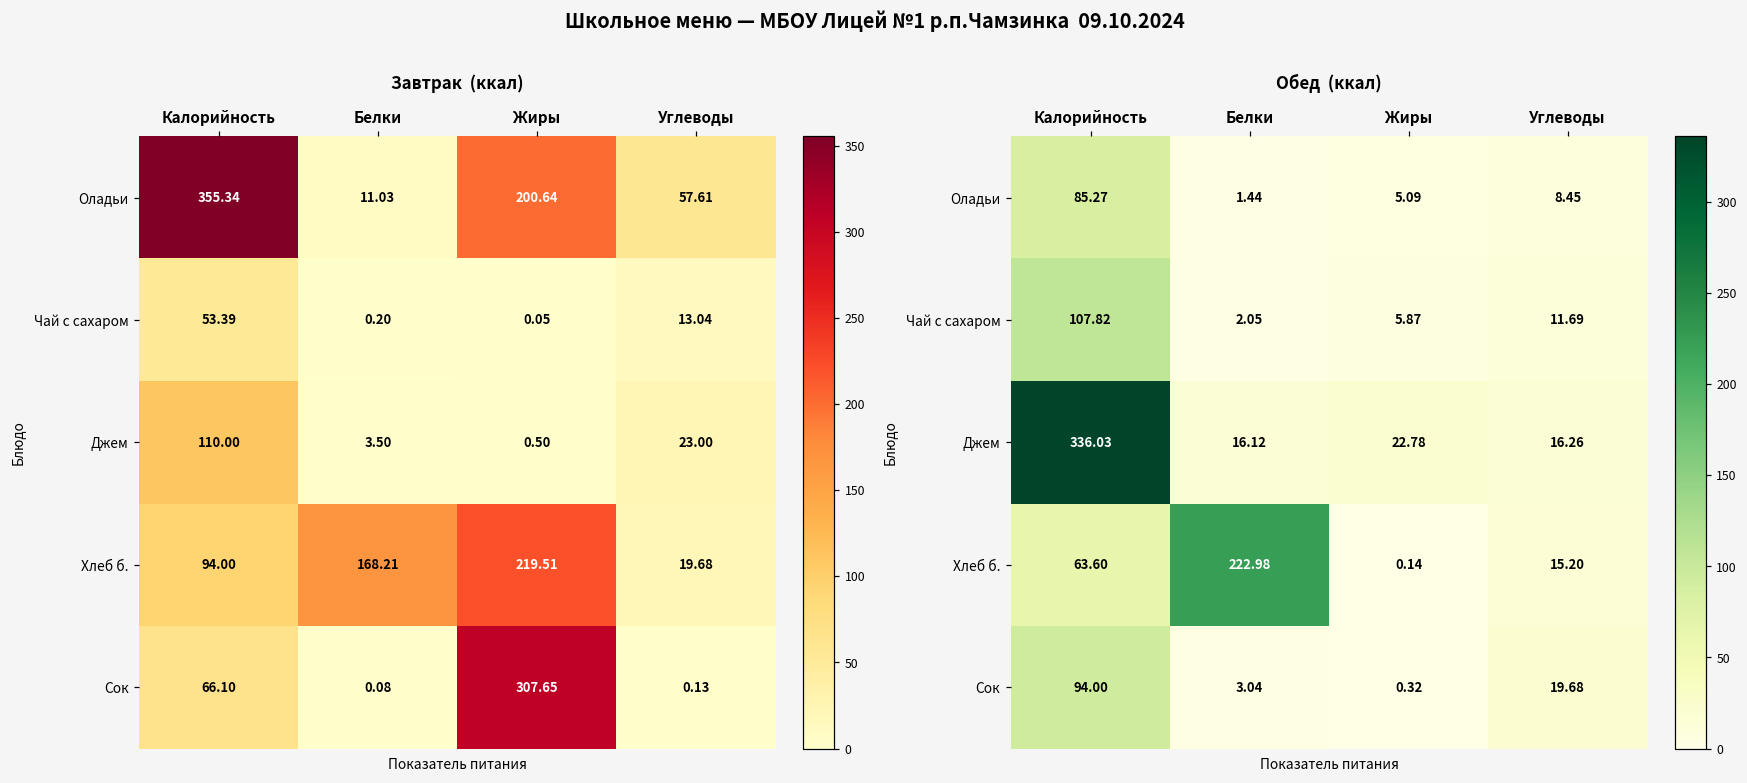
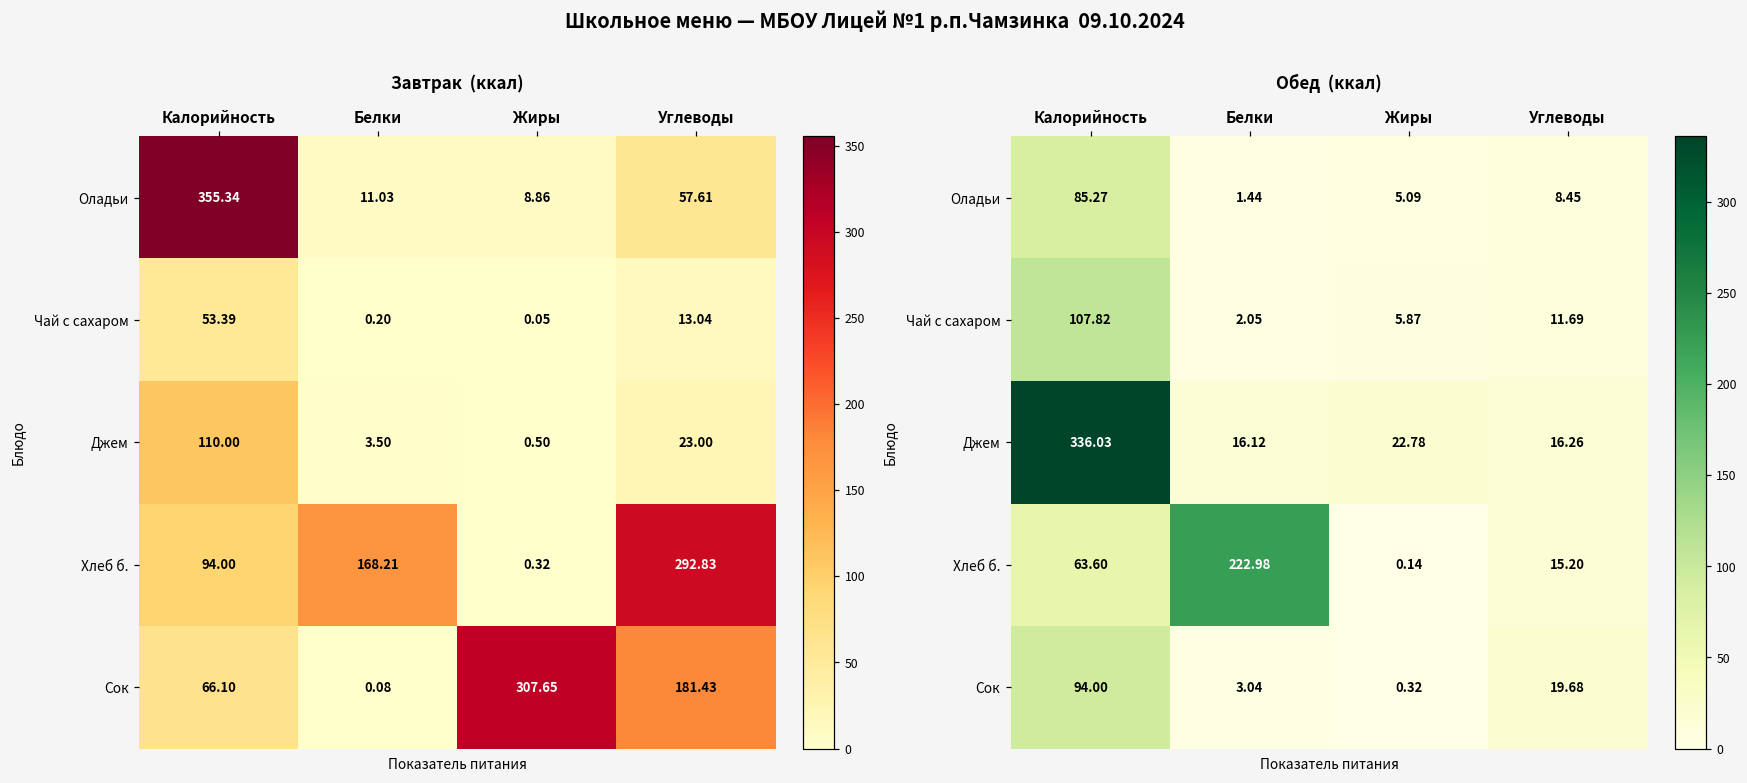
Завтрак (ккал), Оладьи, Жиры: 200.64 -> 8.86
Завтрак (ккал), Хлеб б., Жиры: 219.51 -> 0.32
Завтрак (ккал), Хлеб б., Углеводы: 19.68 -> 292.83
Завтрак (ккал), Сок, Углеводы: 0.13 -> 181.43
